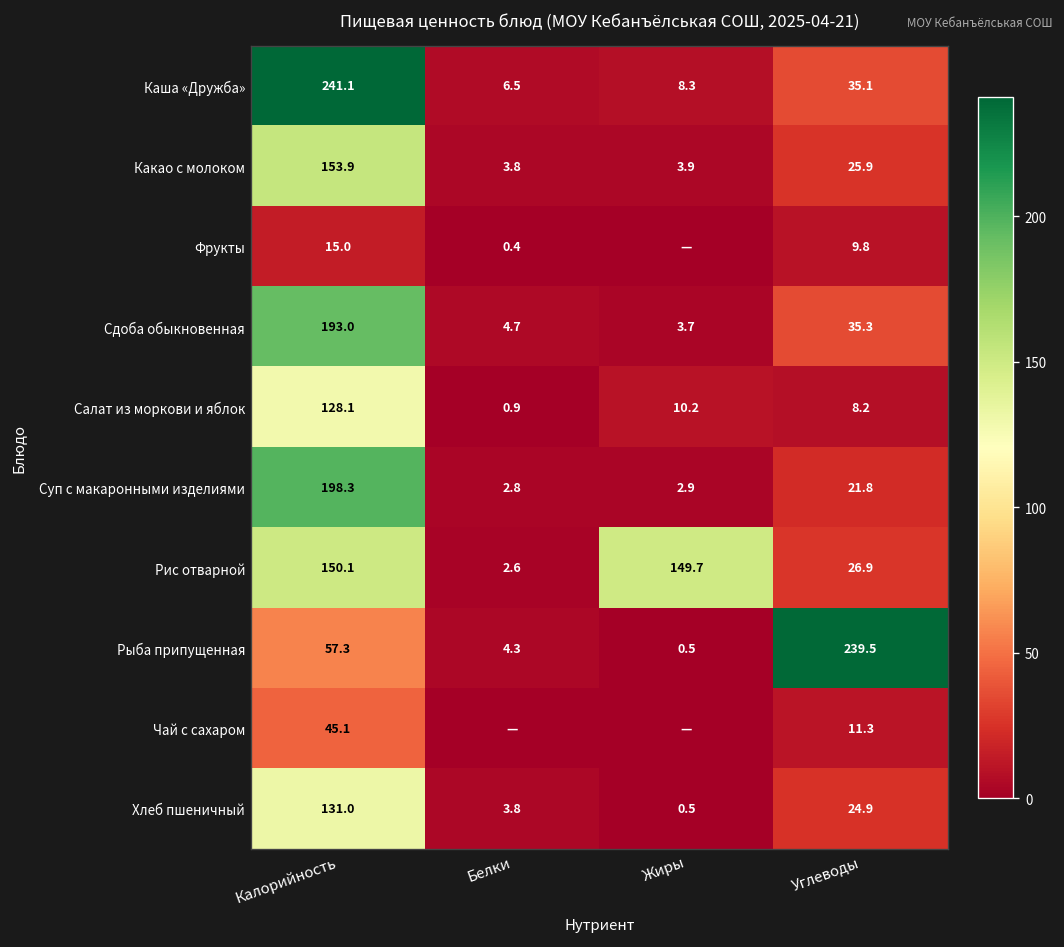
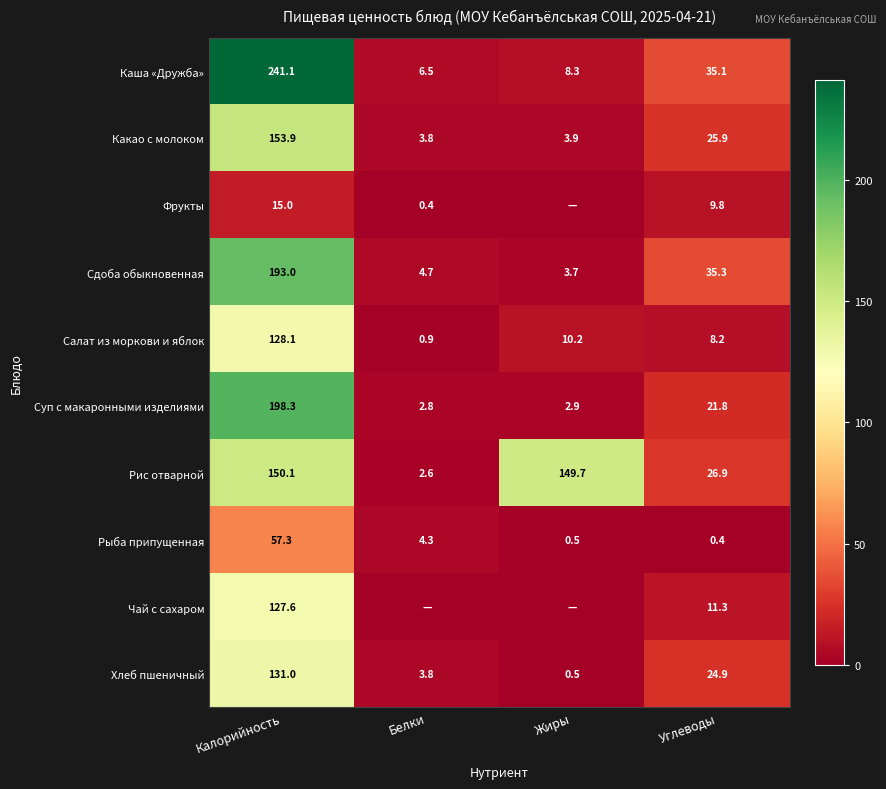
Рыба припущенная, Углеводы: 239.5 -> 0.4
Чай с сахаром, Калорийность: 45.1 -> 127.6
